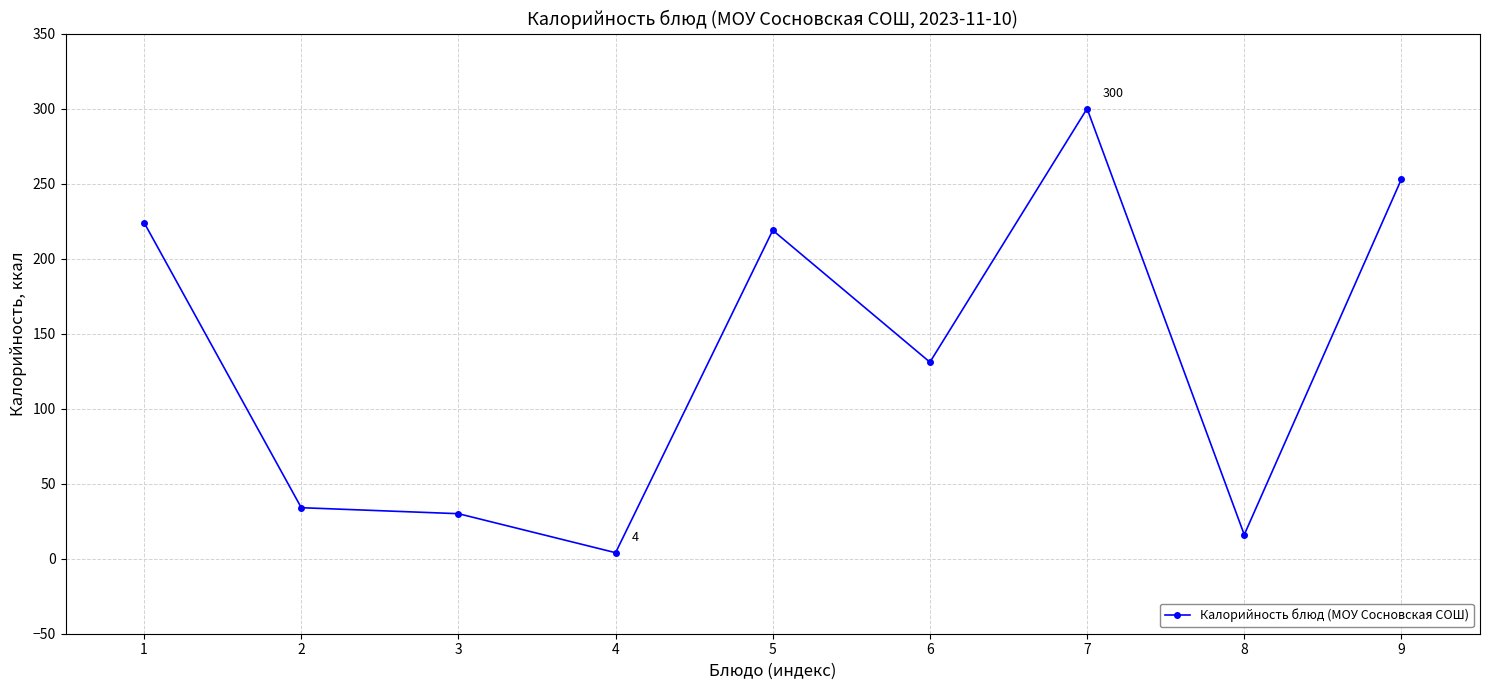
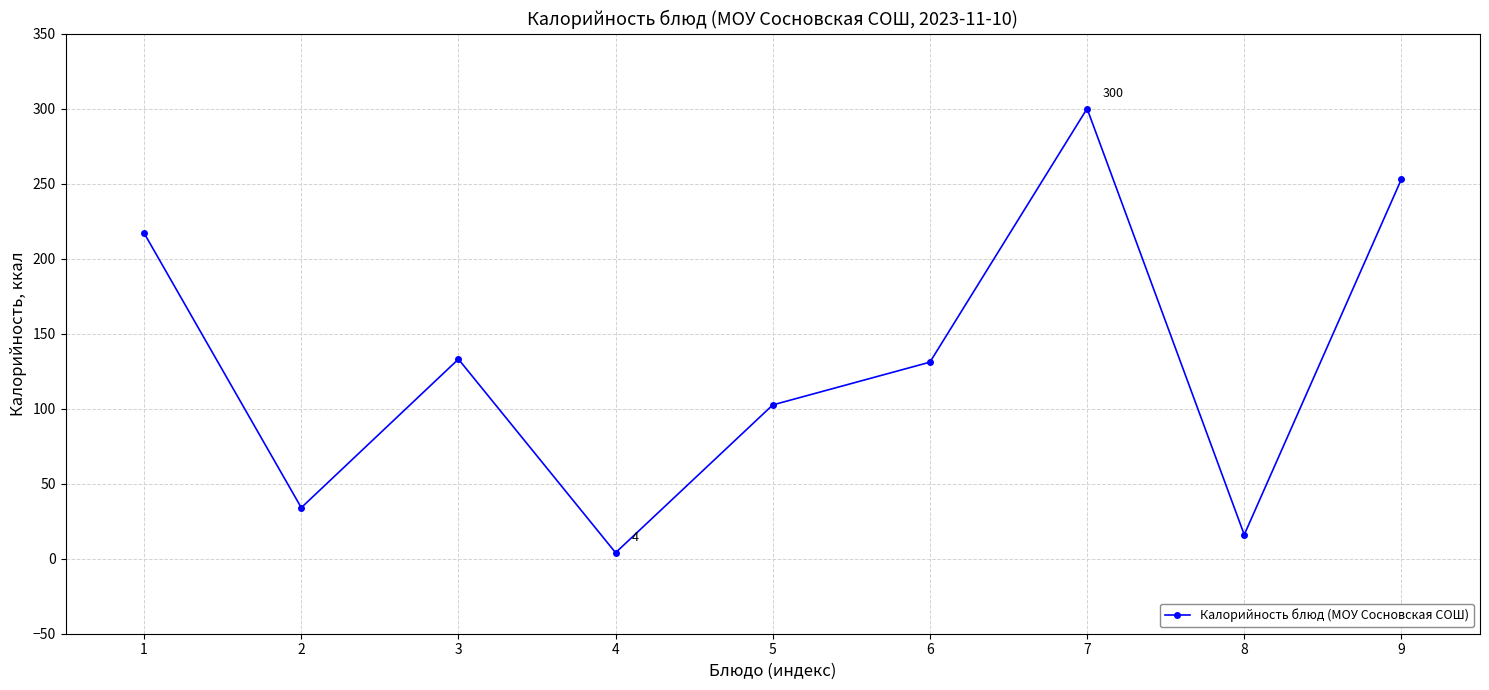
1: 224 -> 217
3: 30 -> 133
5: 219 -> 103
